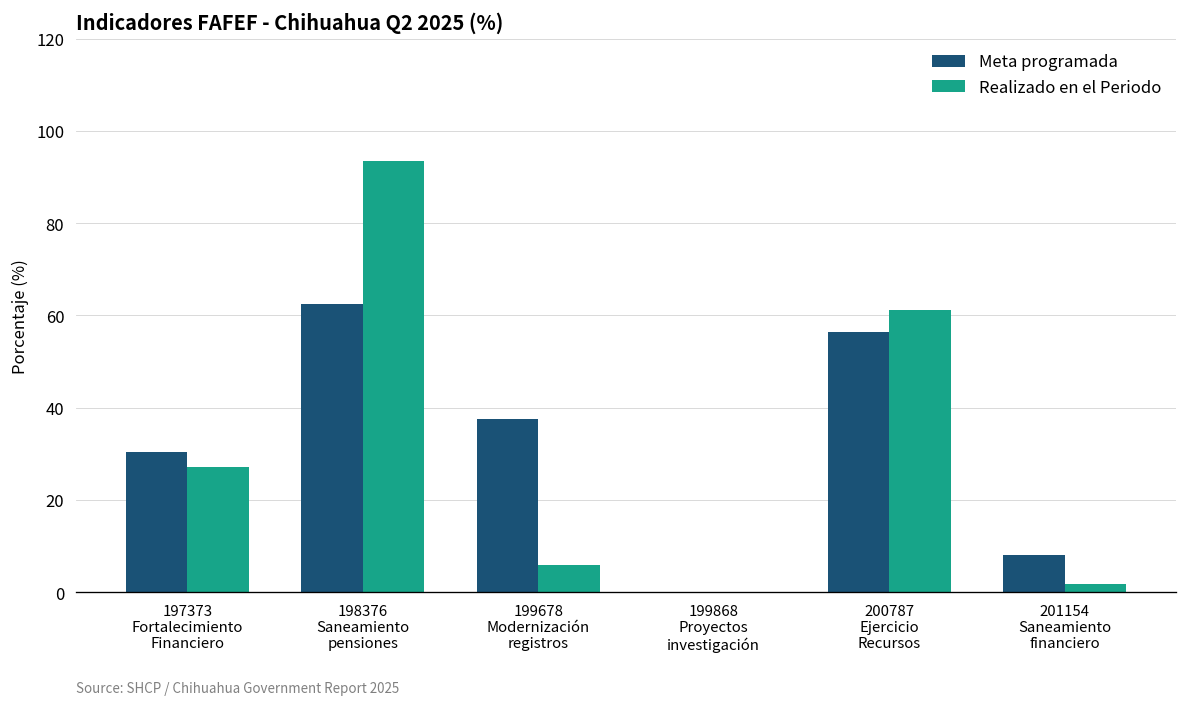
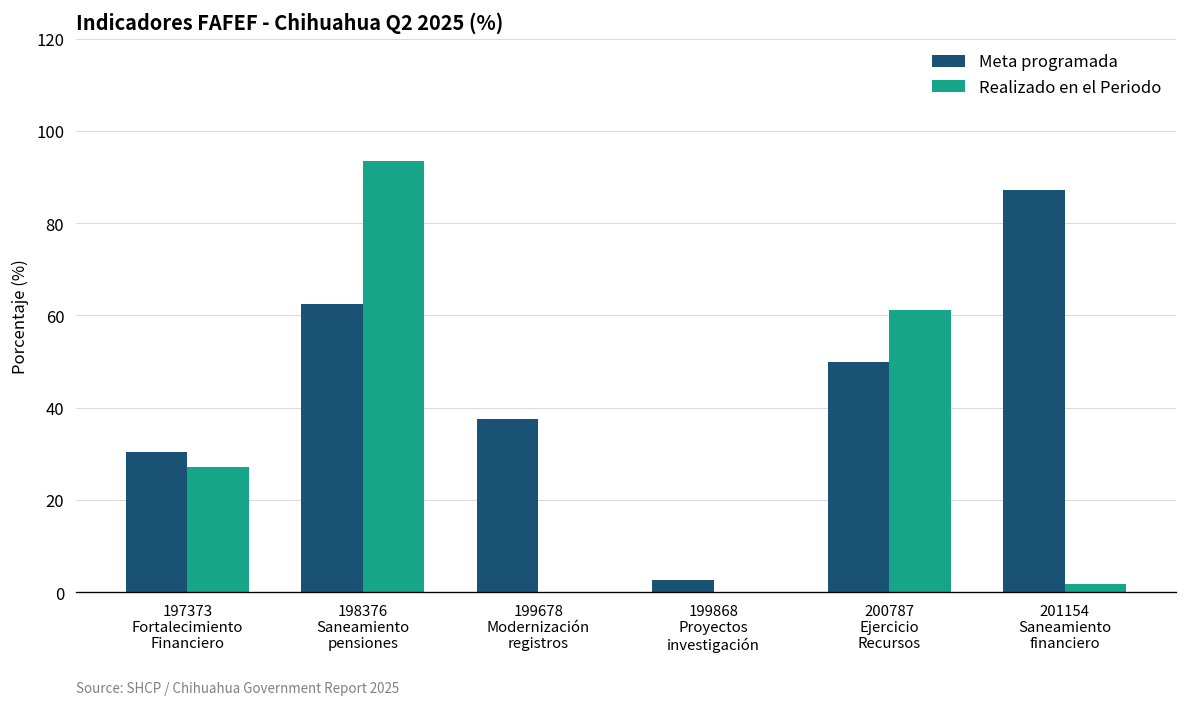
Realizado en el Periodo, 199678 Modernización registros: 6 -> 0
Meta programada, 199868 Proyectos investigación: 0 -> 3
Meta programada, 200787 Ejercicio Recursos: 57 -> 50
Meta programada, 201154 Saneamiento financiero: 8 -> 87
